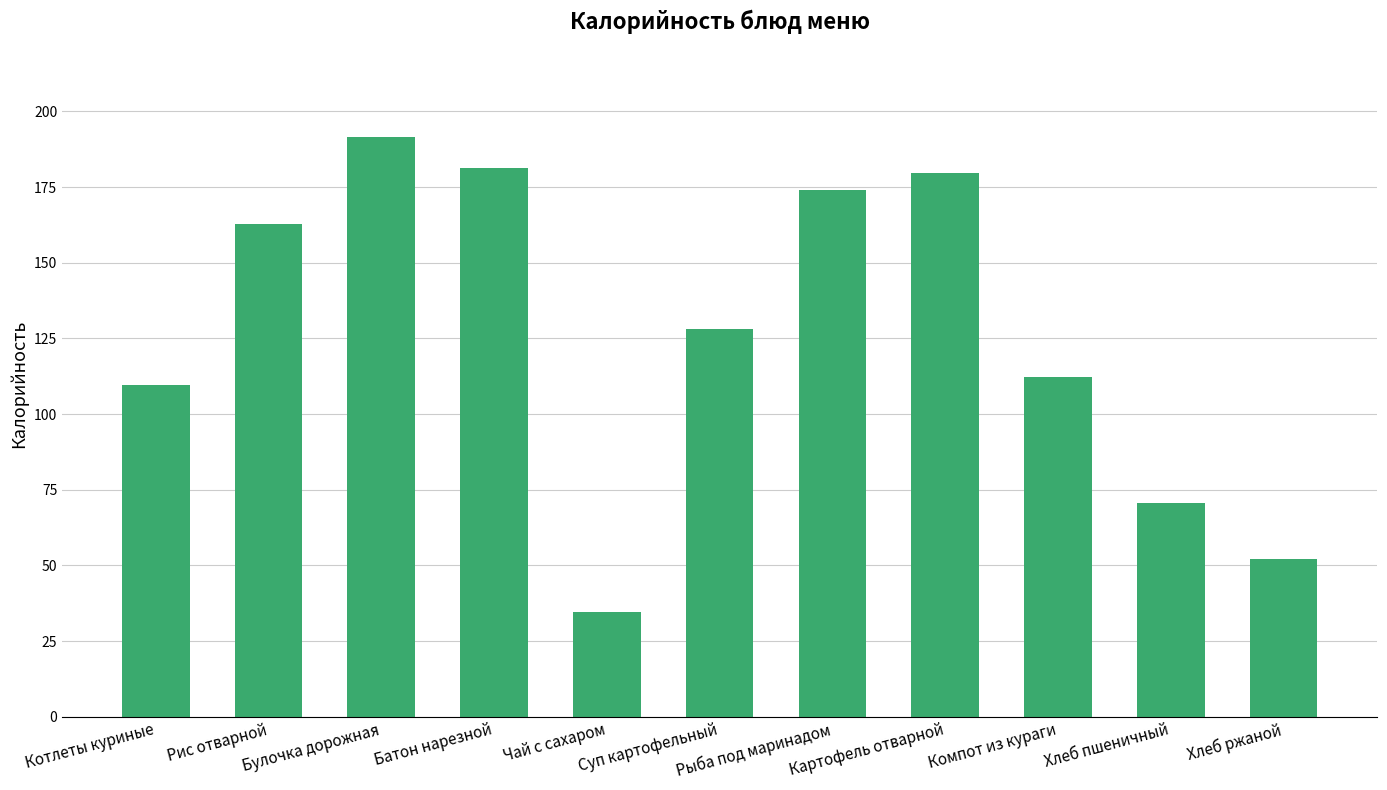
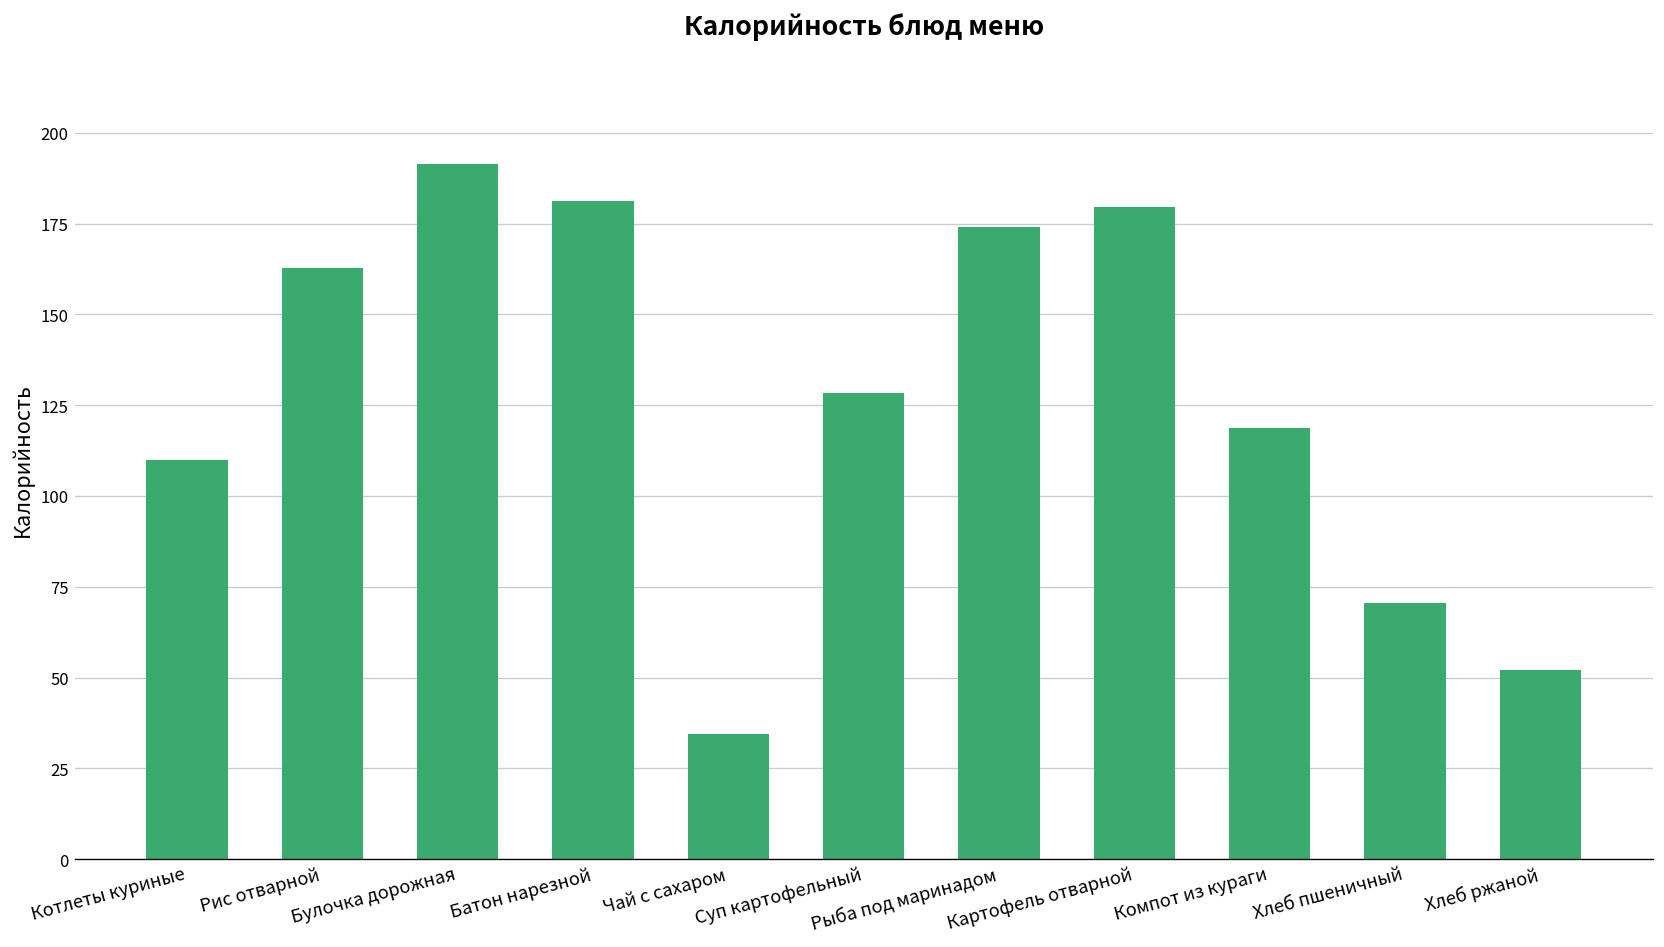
Компот из кураги: 112 -> 119
